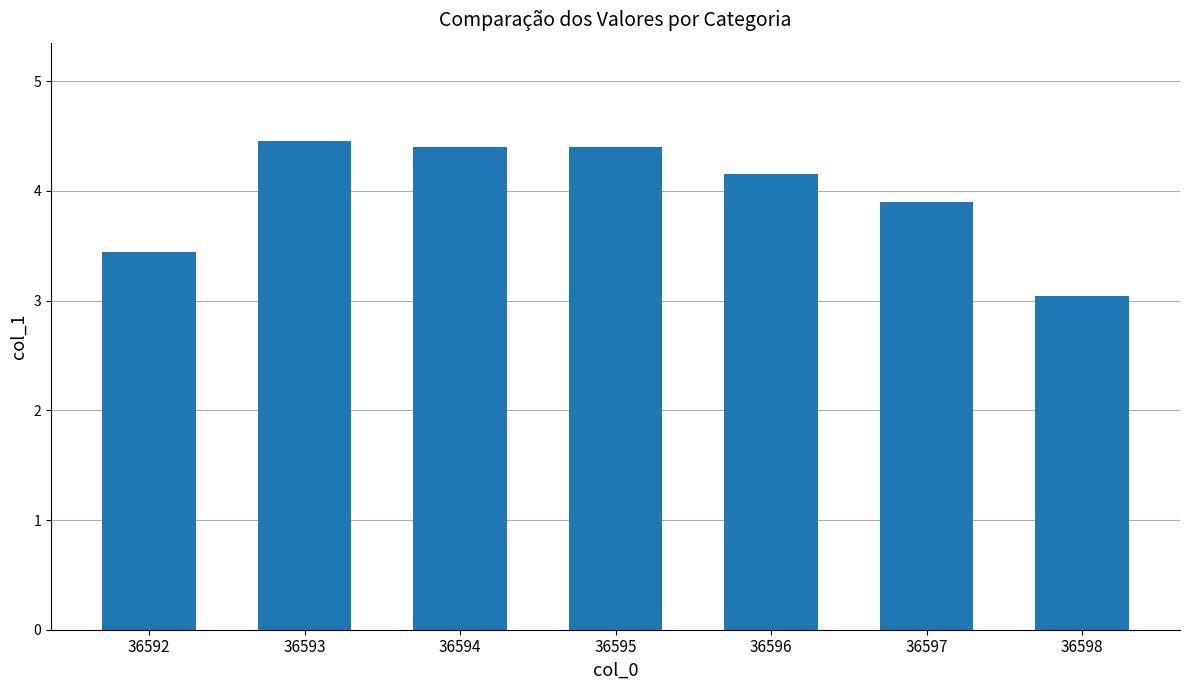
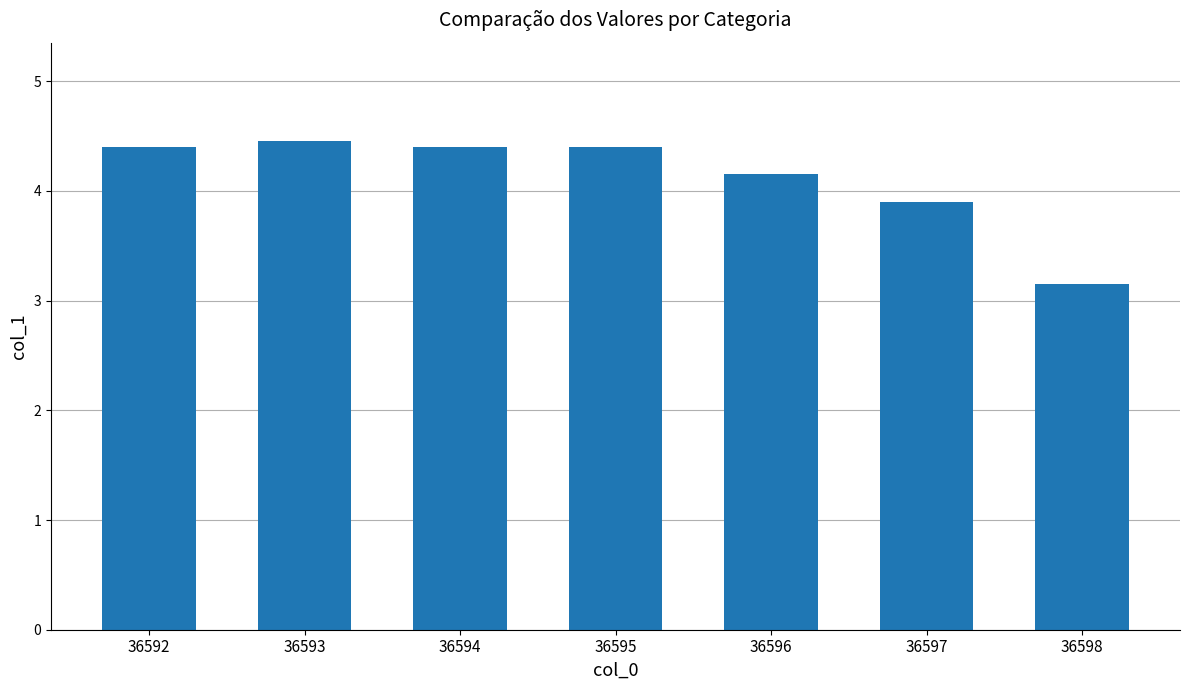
36592: 3.44 -> 4.40
36598: 3.05 -> 3.15
